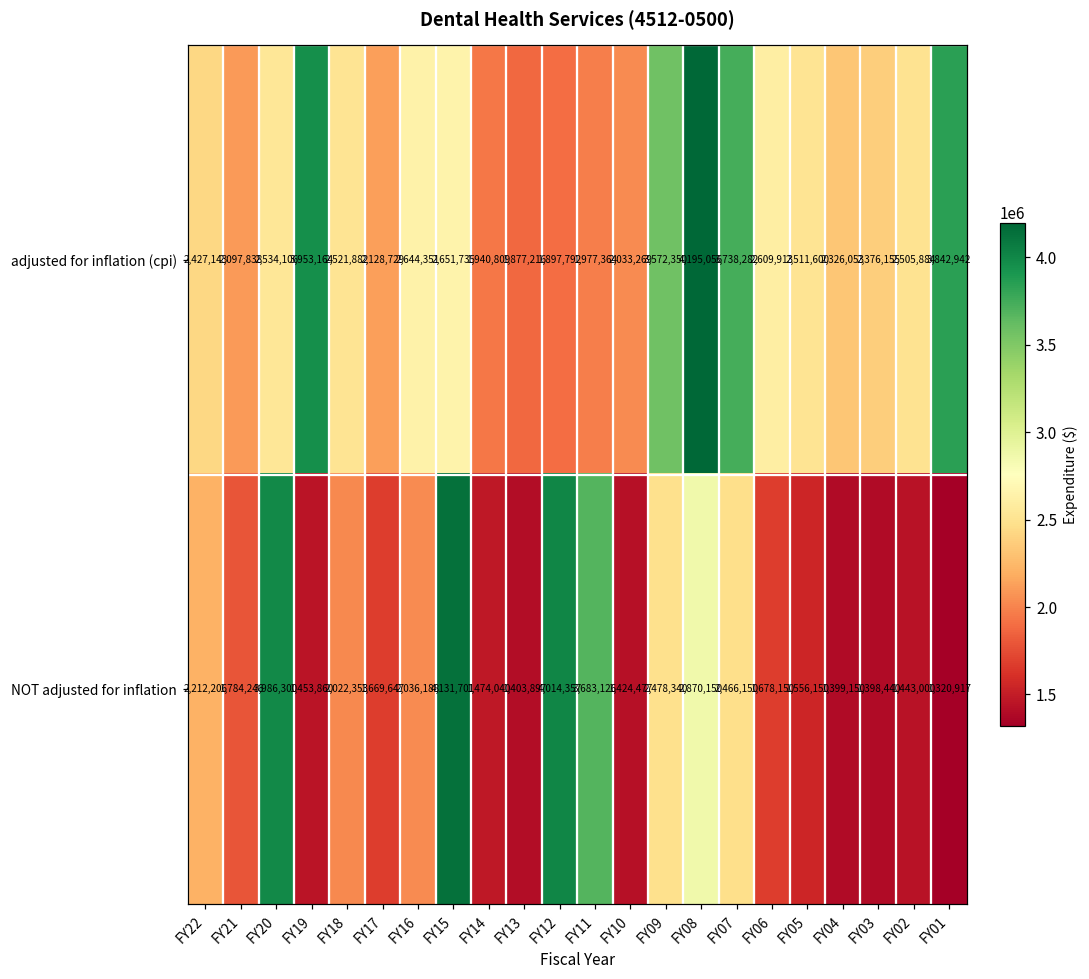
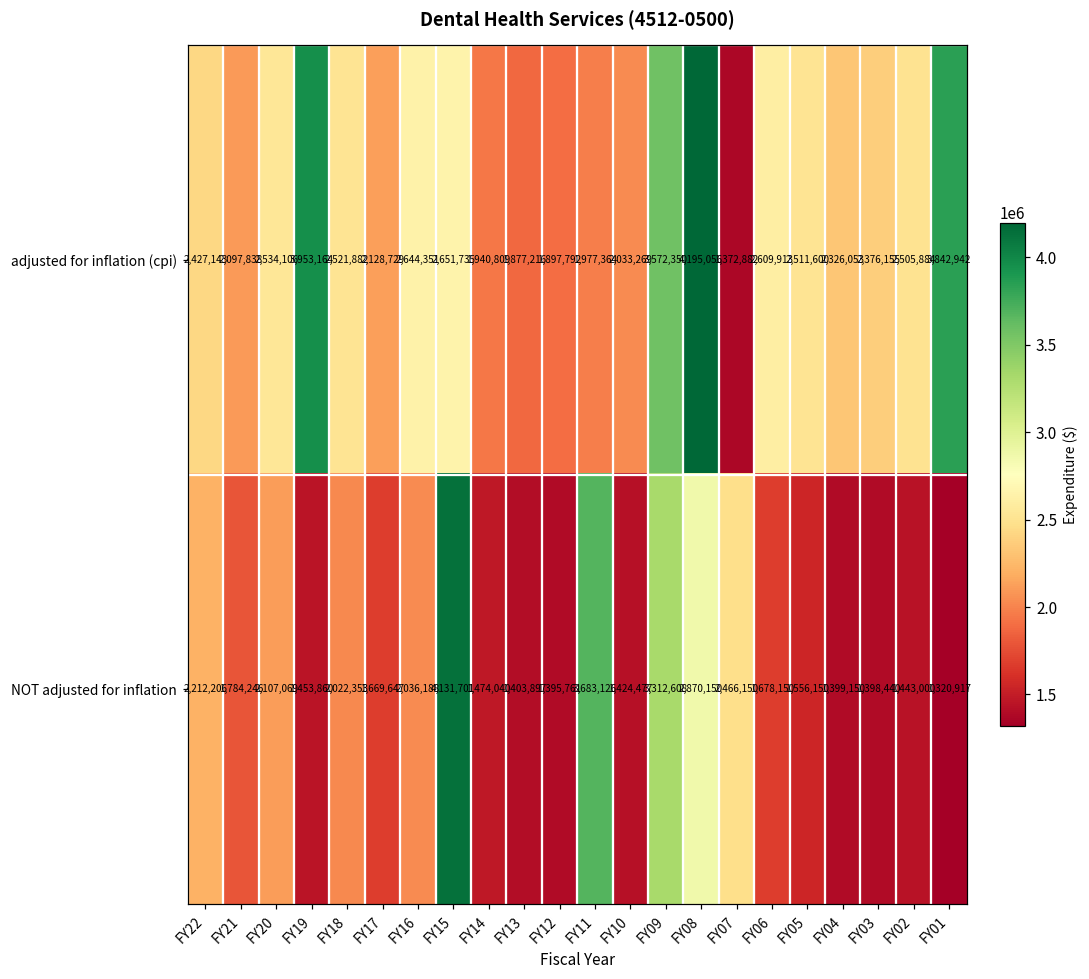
adjusted for inflation (cpi), FY07: 3,738,282 -> 1,372,882
NOT adjusted for inflation, FY20: 3,986,300 -> 2,107,069
NOT adjusted for inflation, FY12: 4,014,357 -> 1,395,761
NOT adjusted for inflation, FY09: 2,478,340 -> 3,312,608
